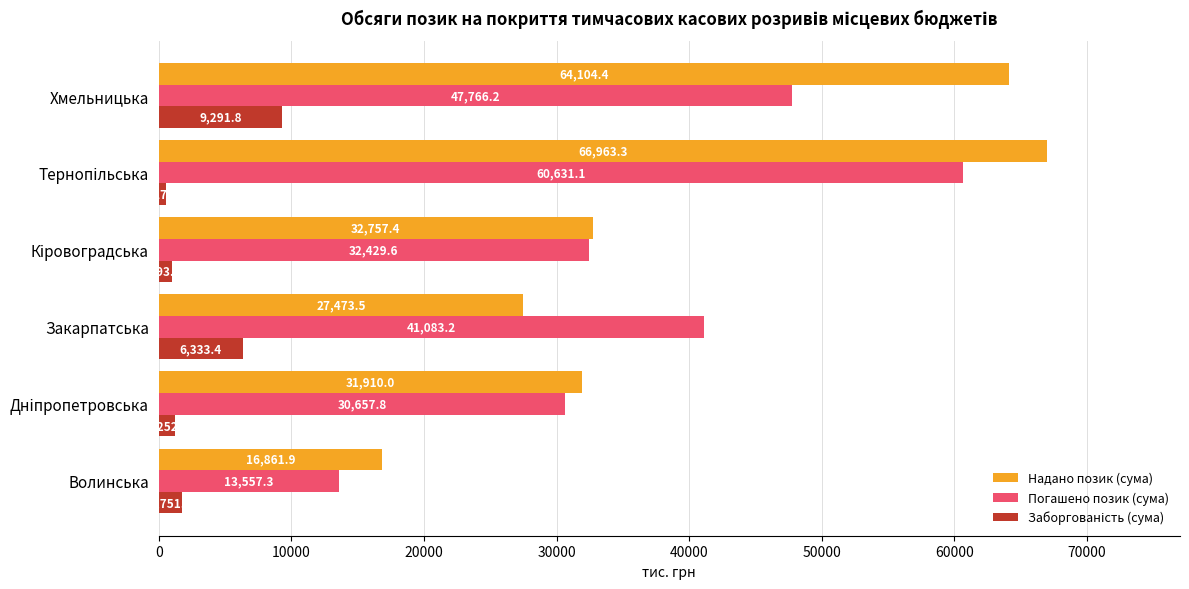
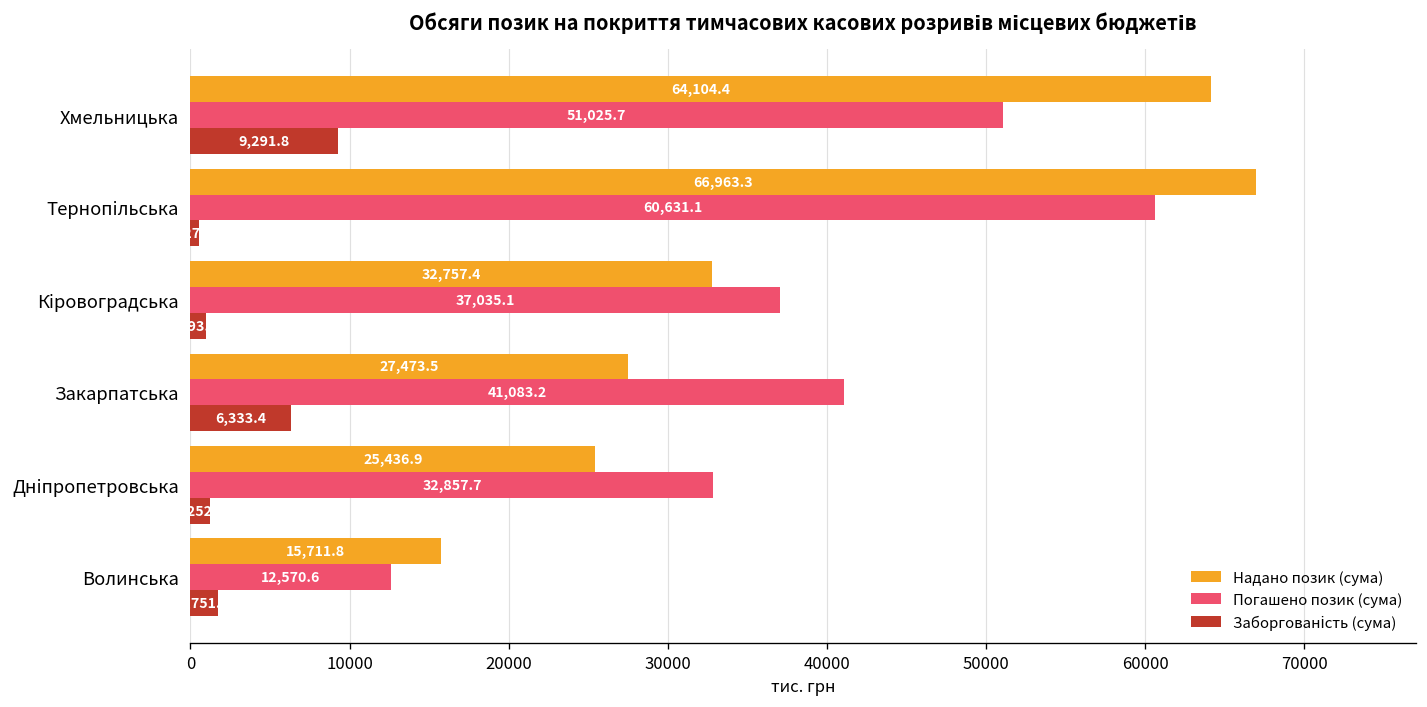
Погашено позик (сума), Хмельницька: 47,766.2 -> 51,025.7
Погашено позик (сума), Кіровоградська: 32,429.6 -> 37,035.1
Надано позик (сума), Дніпропетровська: 31,910.0 -> 25,436.9
Погашено позик (сума), Дніпропетровська: 30,657.8 -> 32,857.7
Надано позик (сума), Волинська: 16,861.9 -> 15,711.8
Погашено позик (сума), Волинська: 13,557.3 -> 12,570.6
